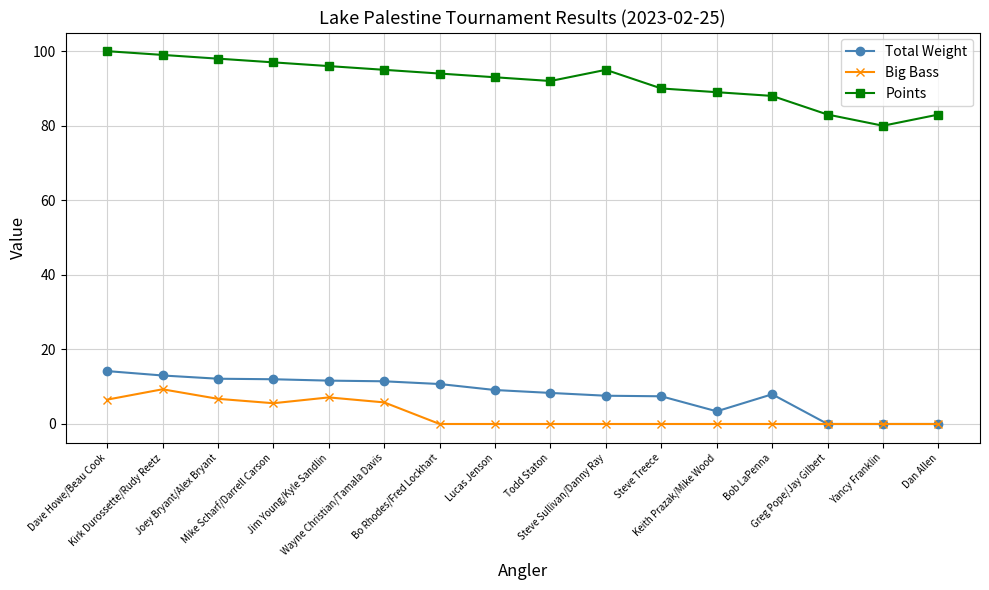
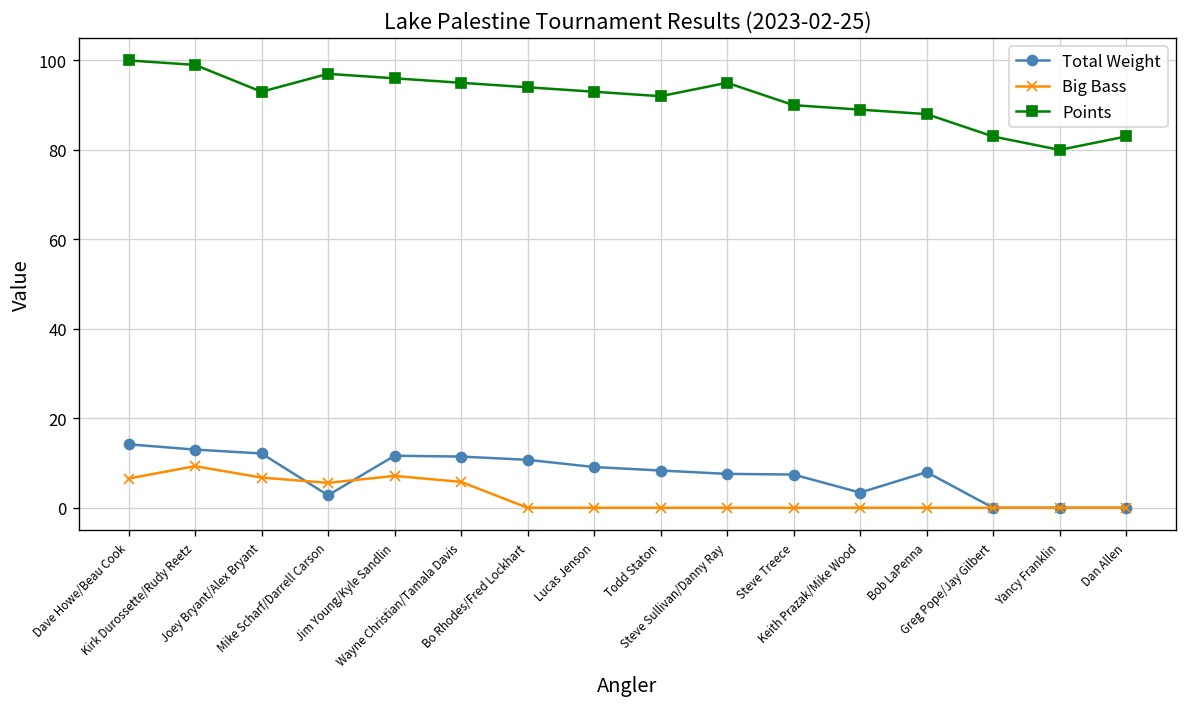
Points, Joey Bryant/Alex Bryant: 98 -> 93
Total Weight, Mike Scharf/Darrell Carson: 12 -> 3
